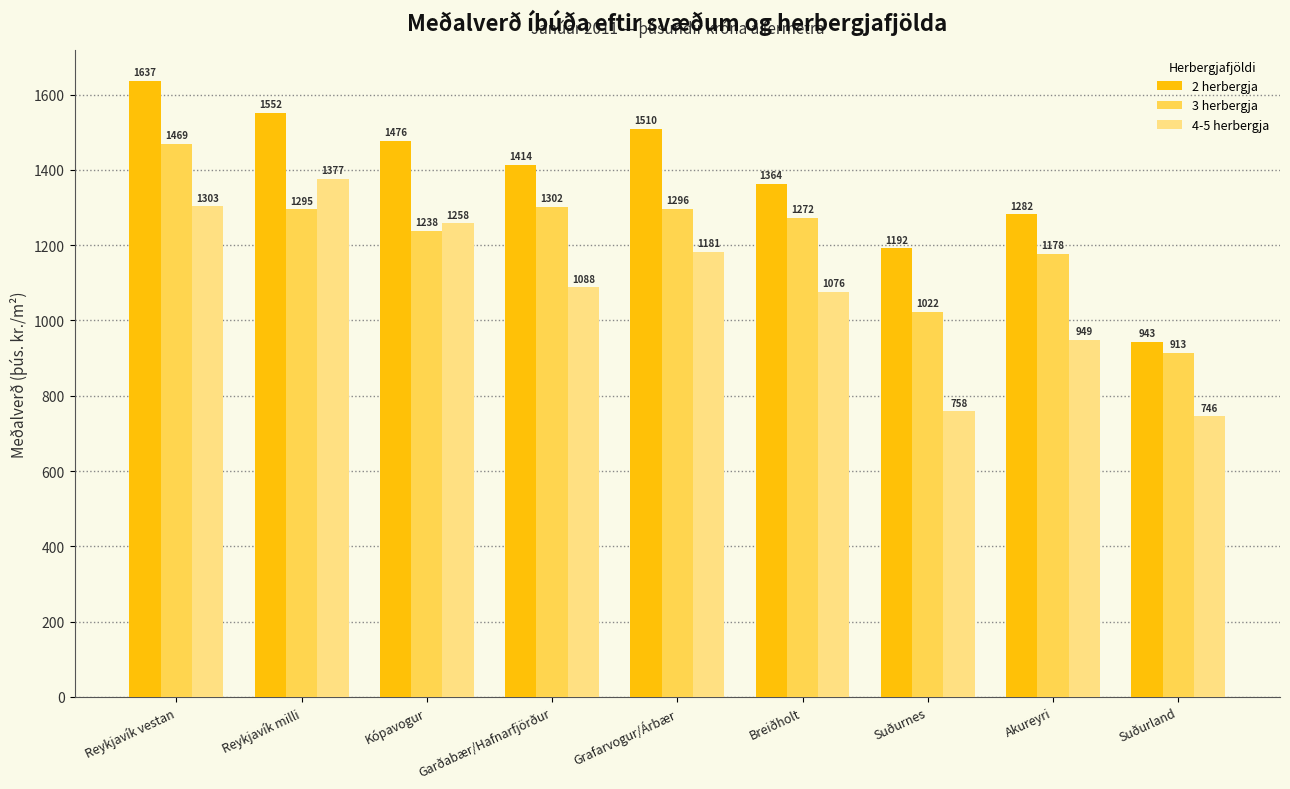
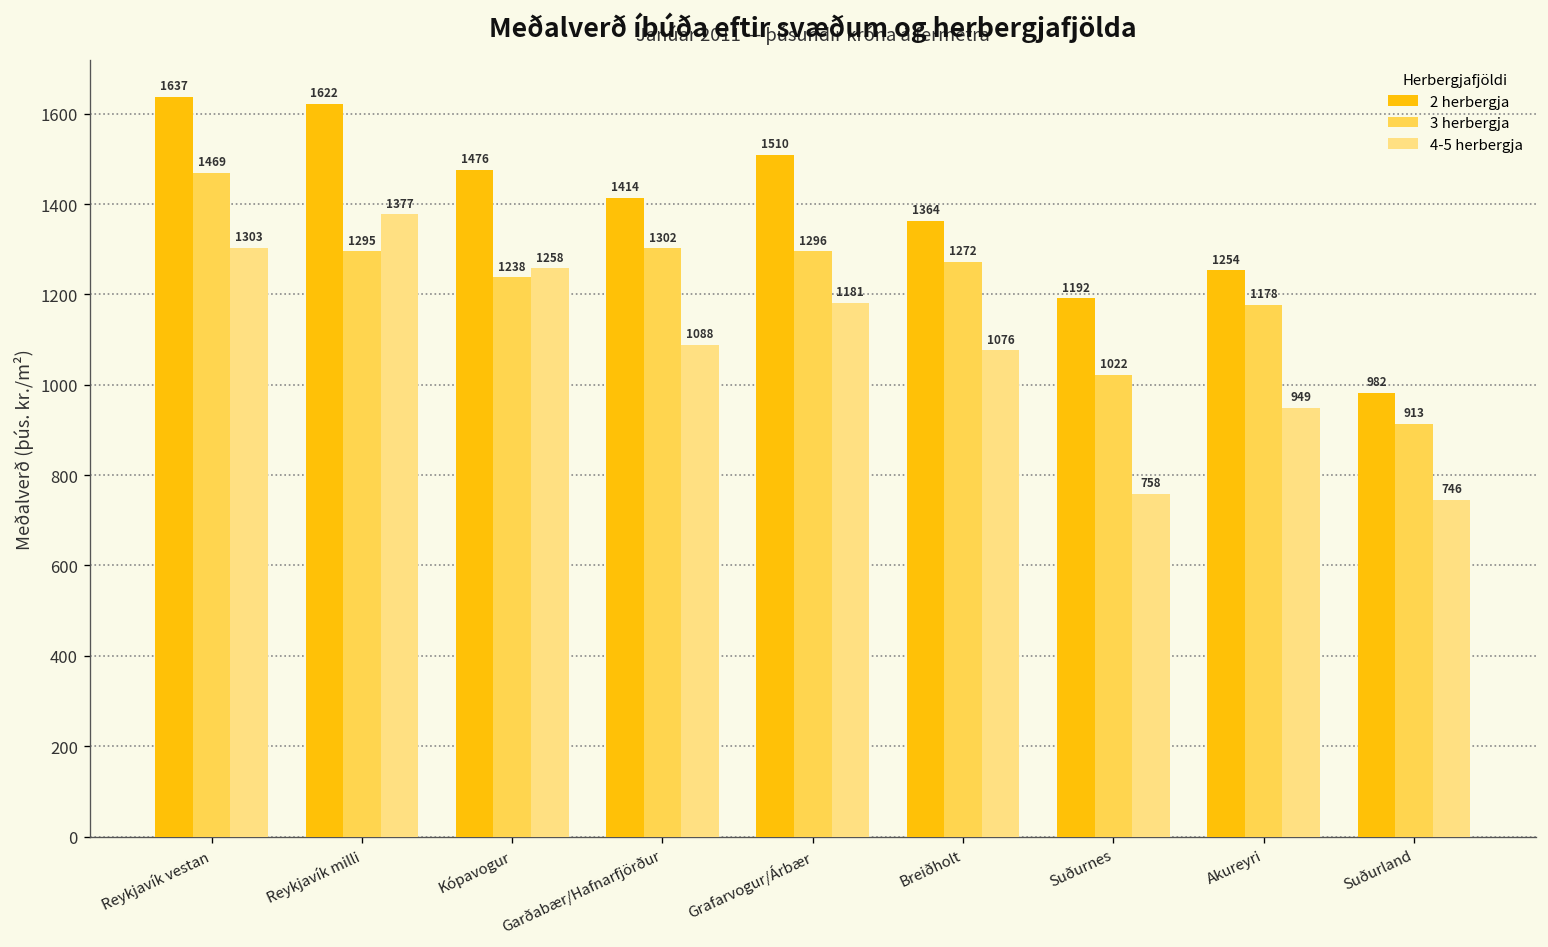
2 herbergja, Reykjavík milli: 1552 -> 1622
2 herbergja, Akureyri: 1282 -> 1254
2 herbergja, Suðurland: 943 -> 982
